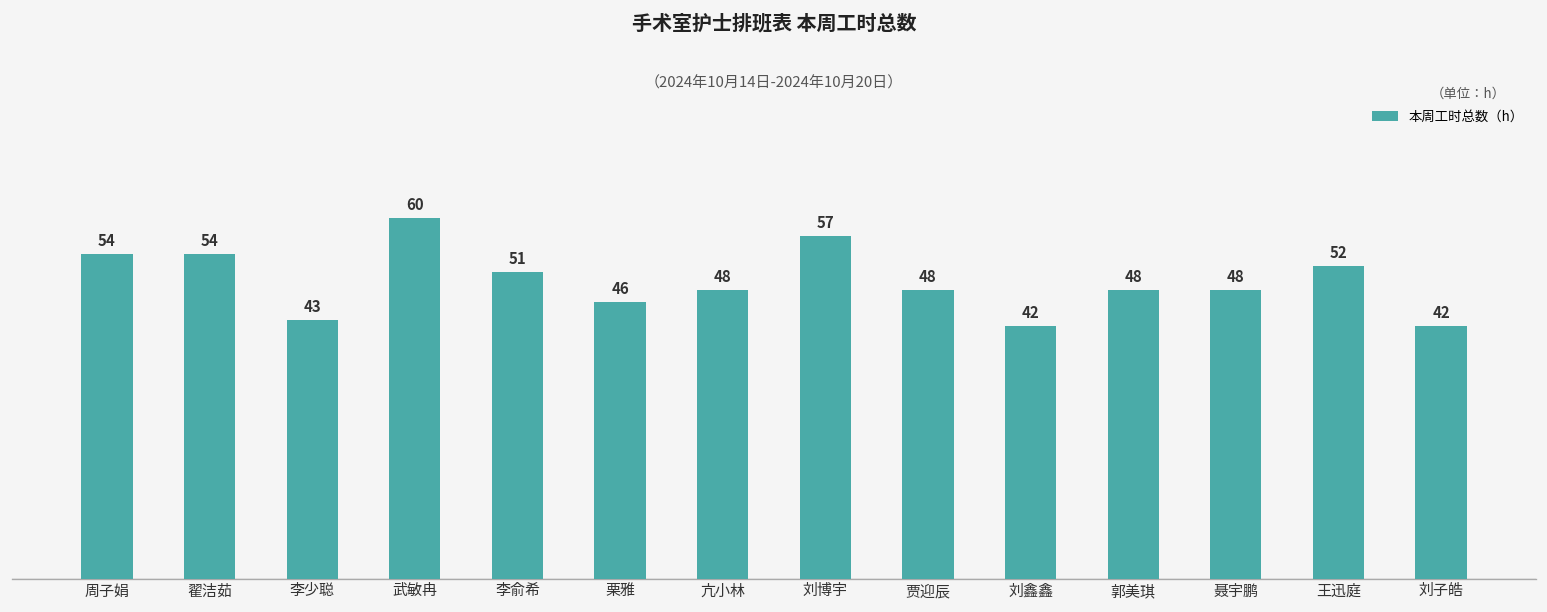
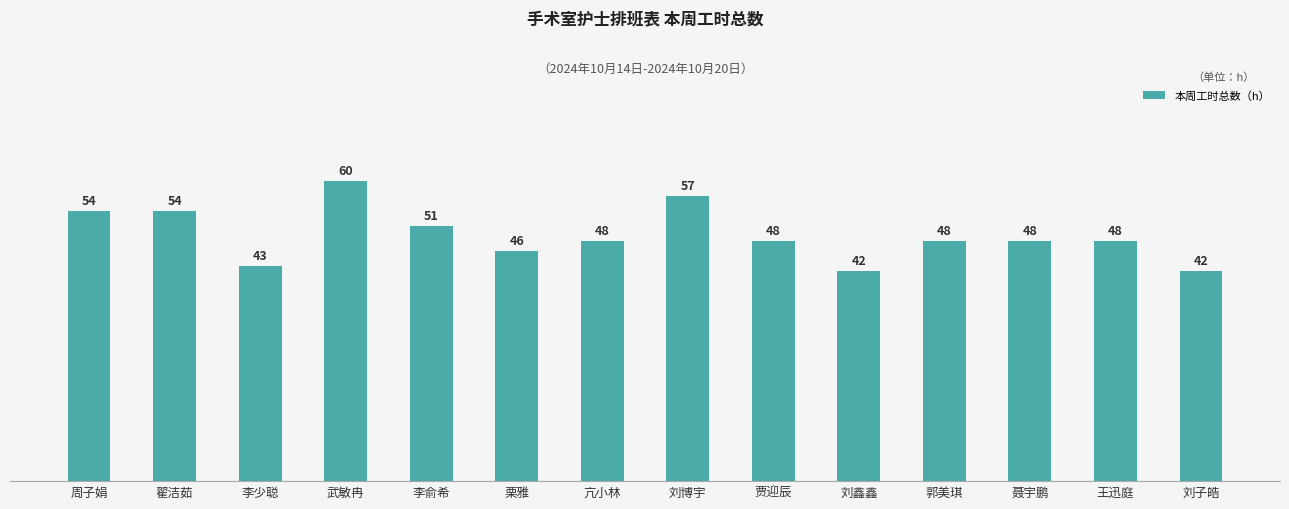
王迅庭: 52 -> 48
